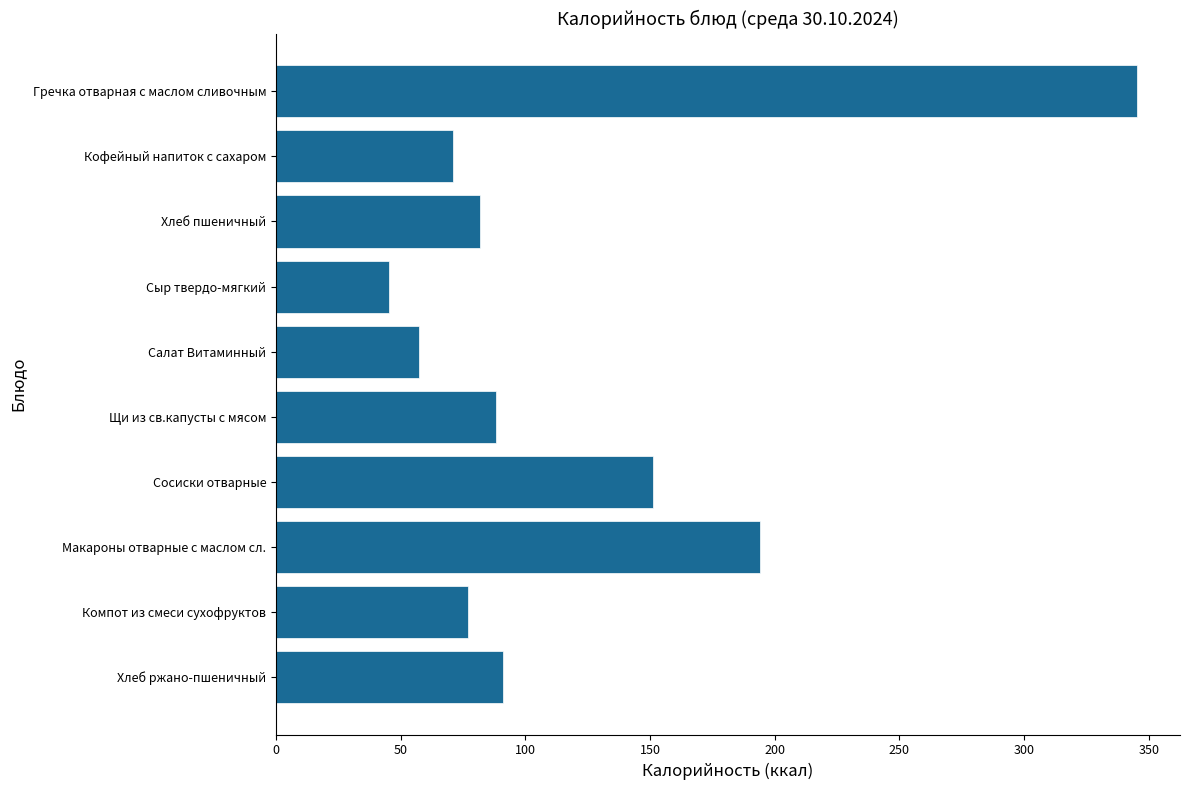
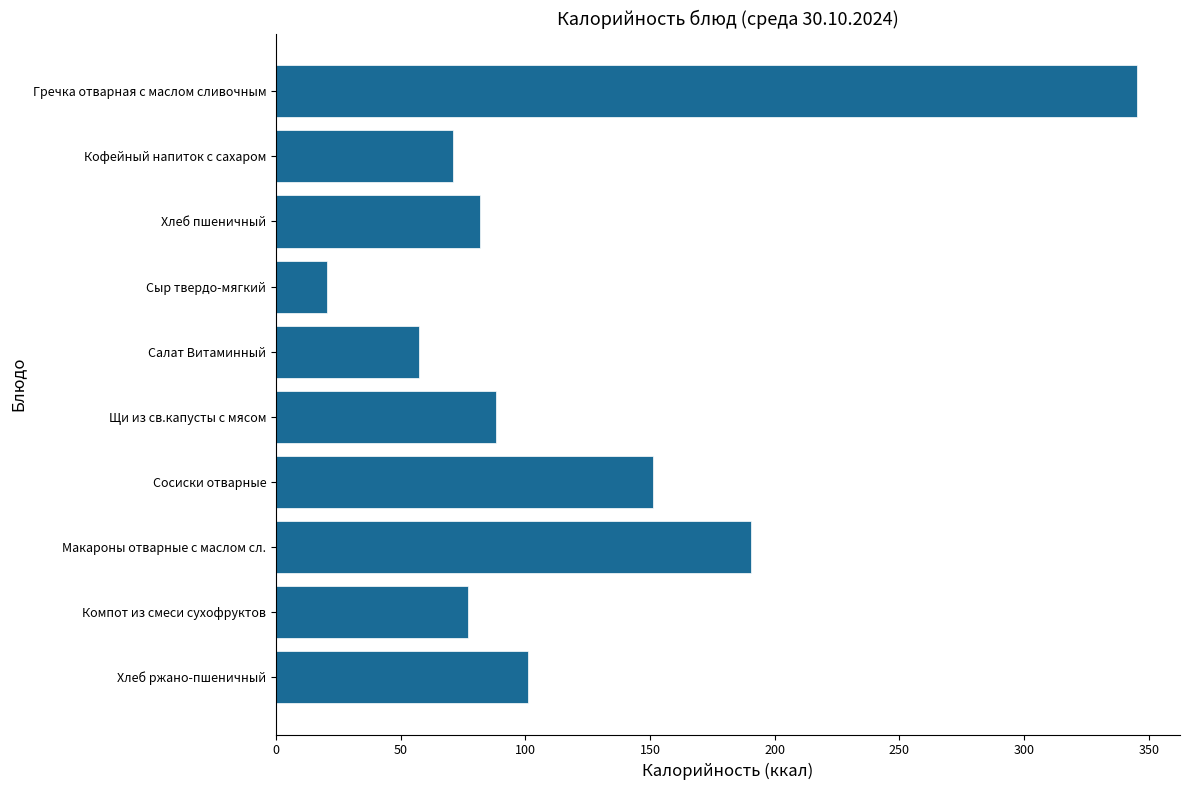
Сыр твердо-мягкий: 45 -> 21
Макароны отварные с маслом сл.: 194 -> 190
Хлеб ржано-пшеничный: 91 -> 101
